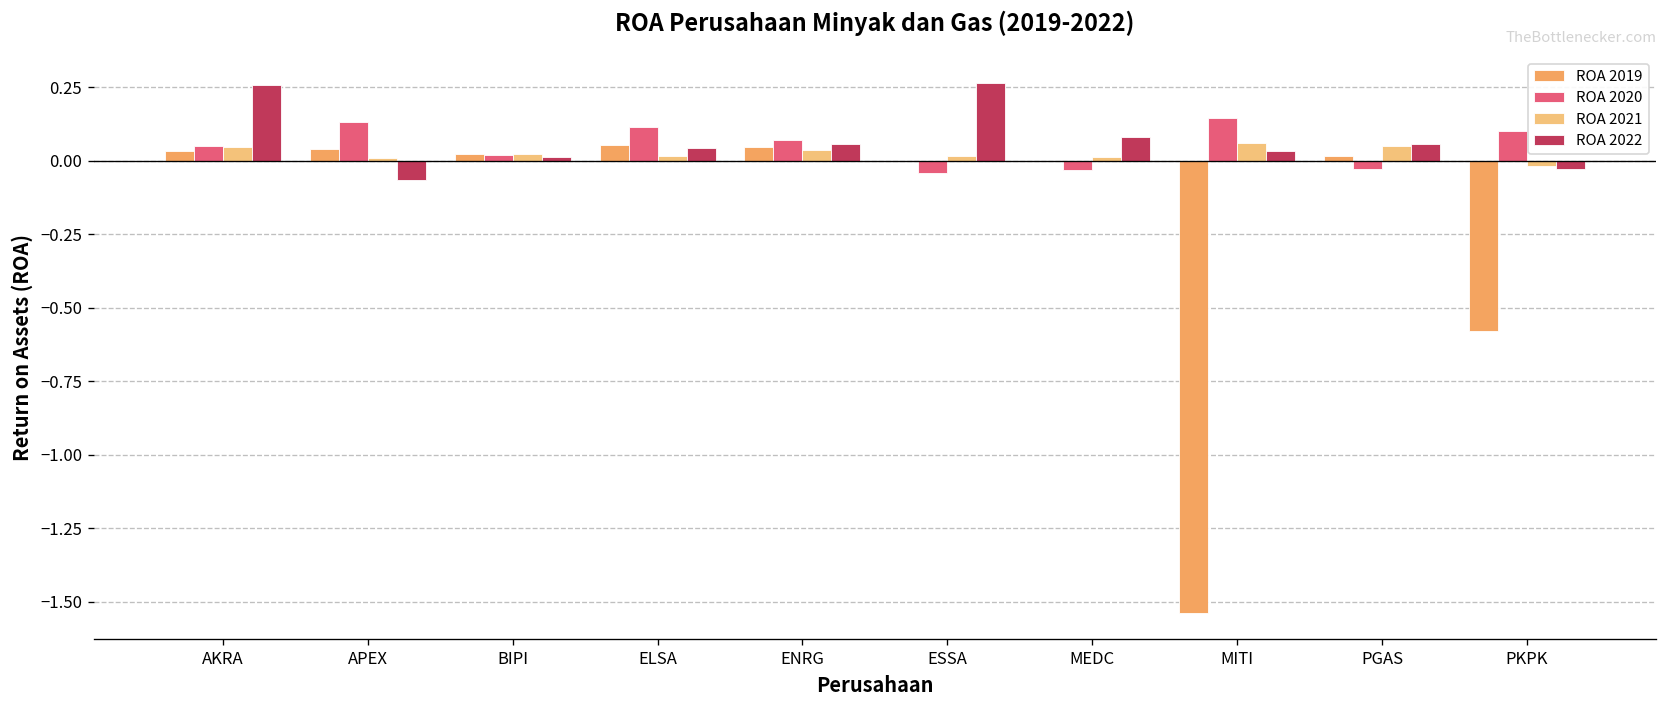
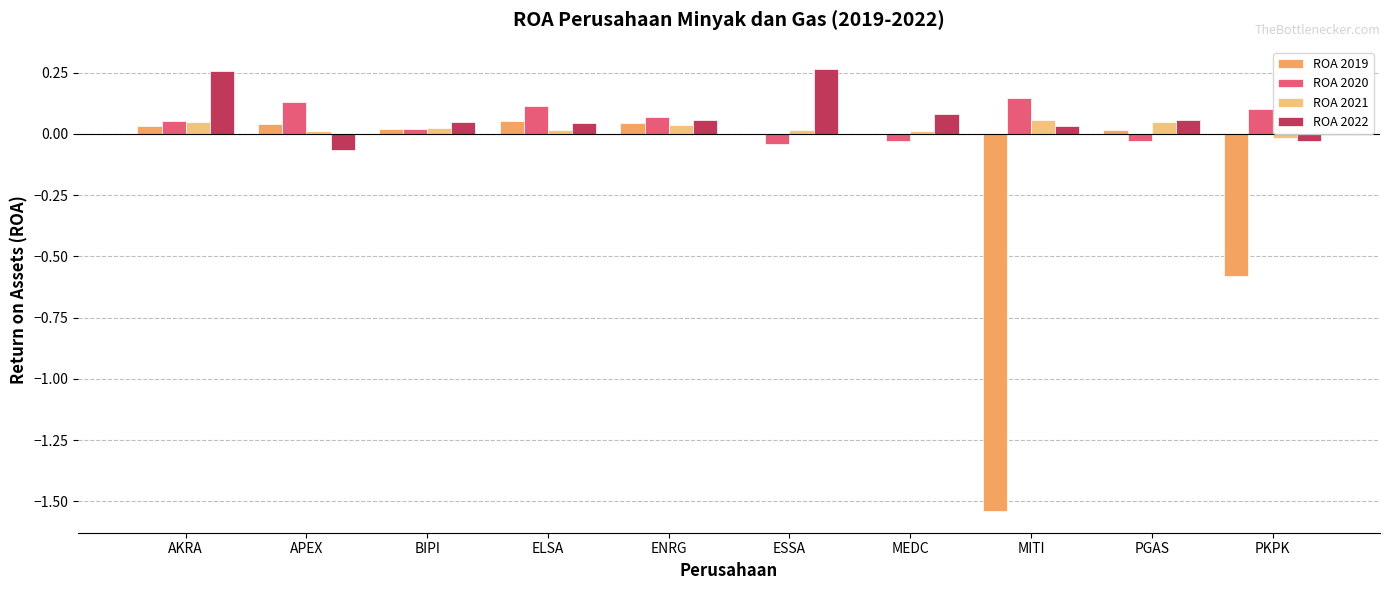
ROA 2022, BIPI: 0.01 -> 0.05
